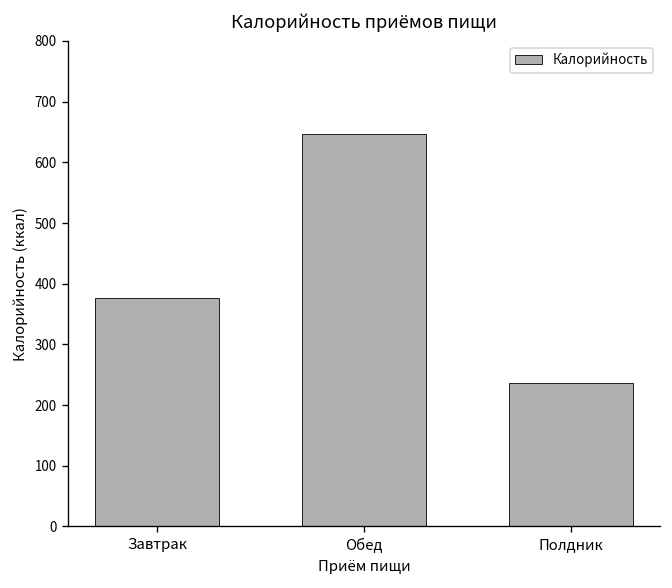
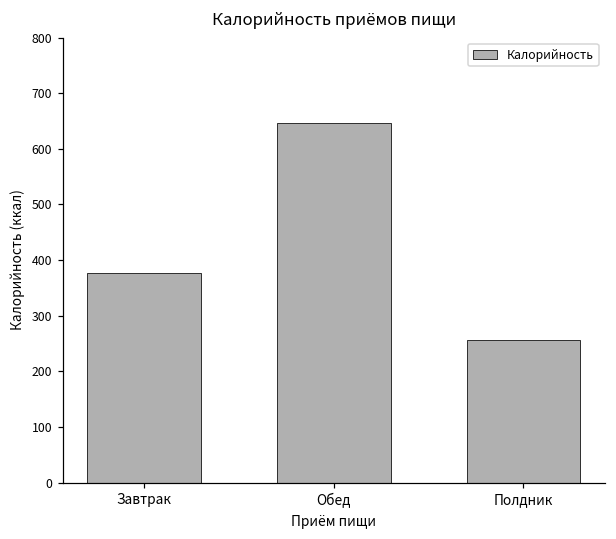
Полдник: 240 -> 260
